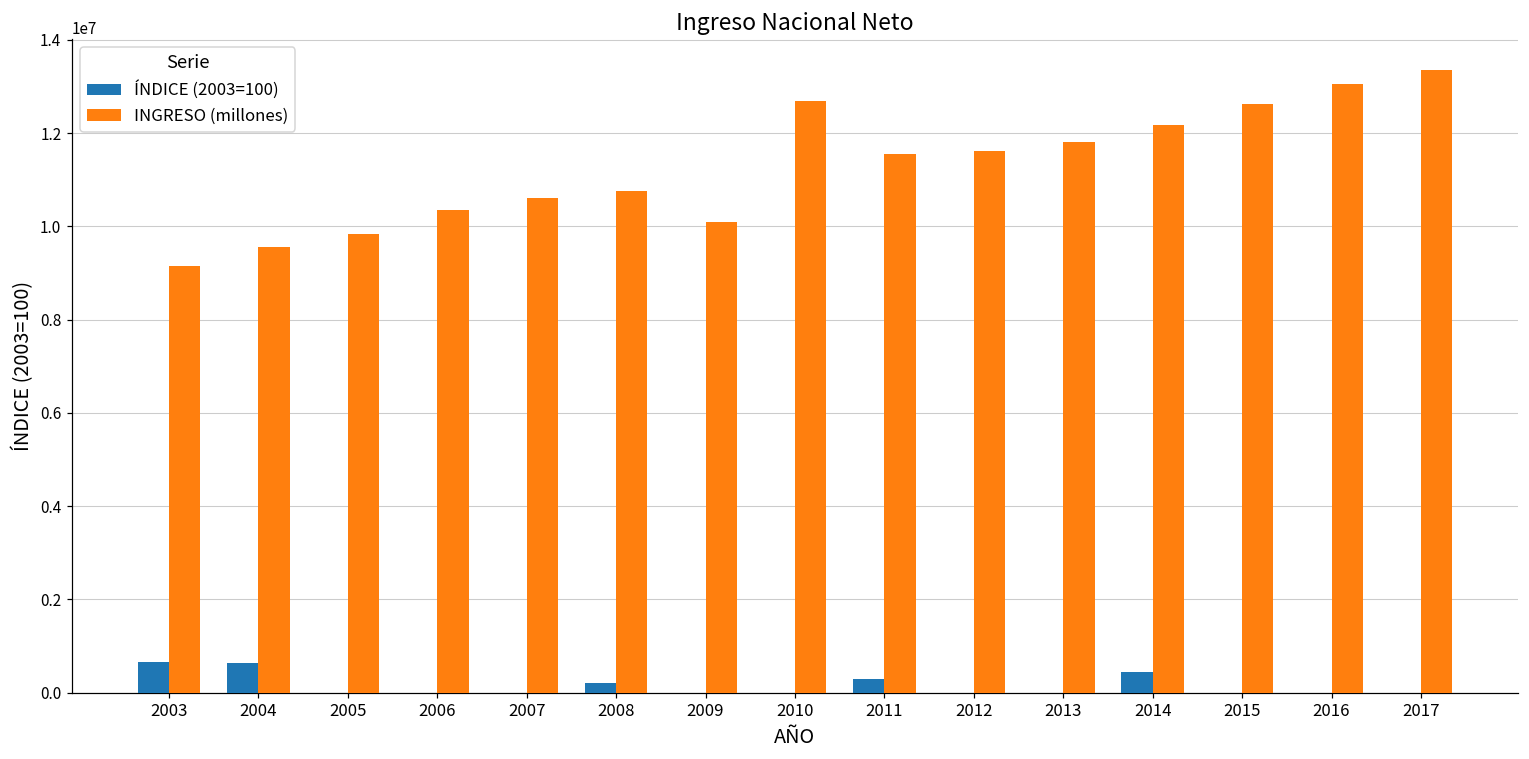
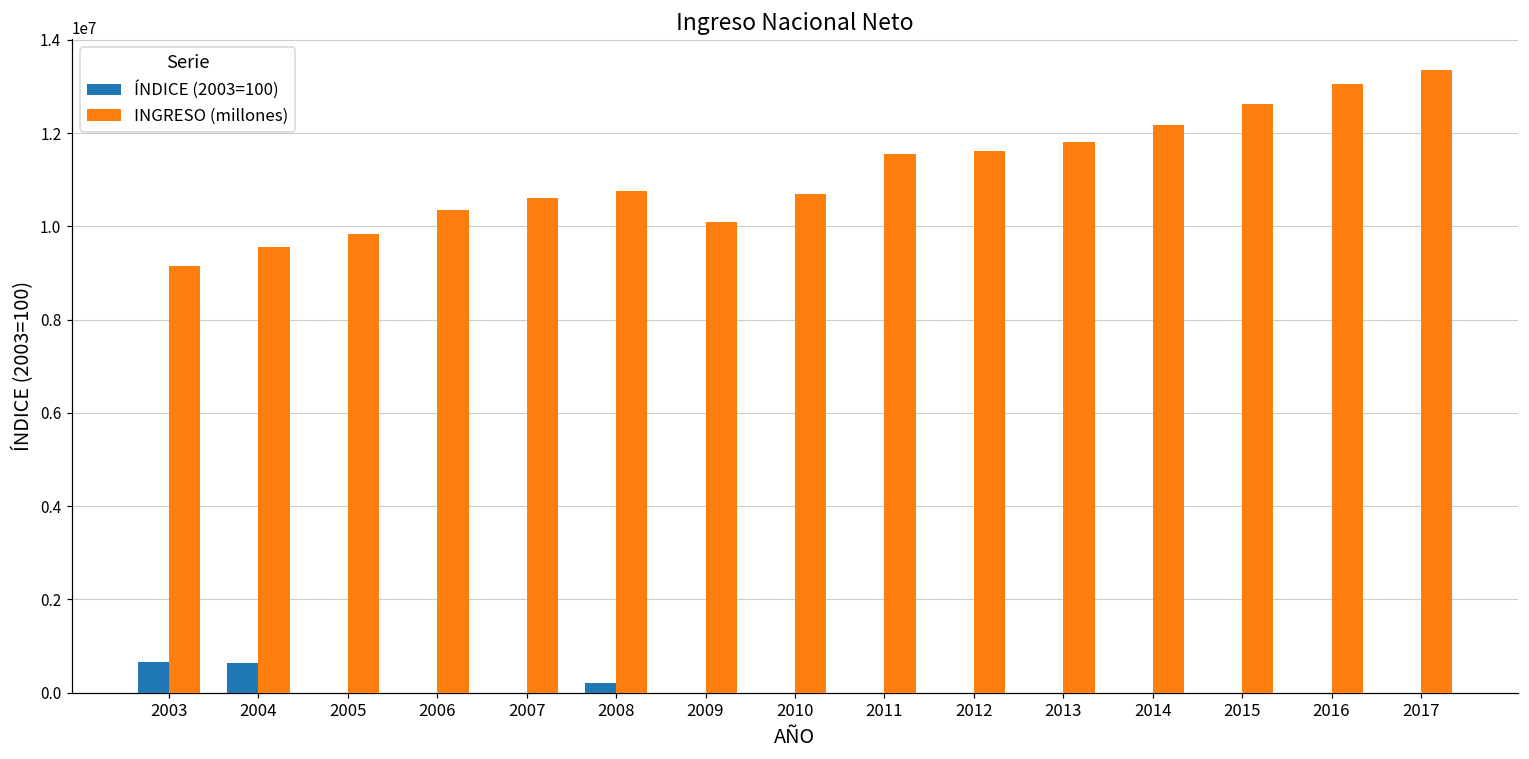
INGRESO (millones), 2010: 12700000 -> 10700000
ÍNDICE (2003=100), 2011: 300000 -> 0
ÍNDICE (2003=100), 2014: 500000 -> 0
